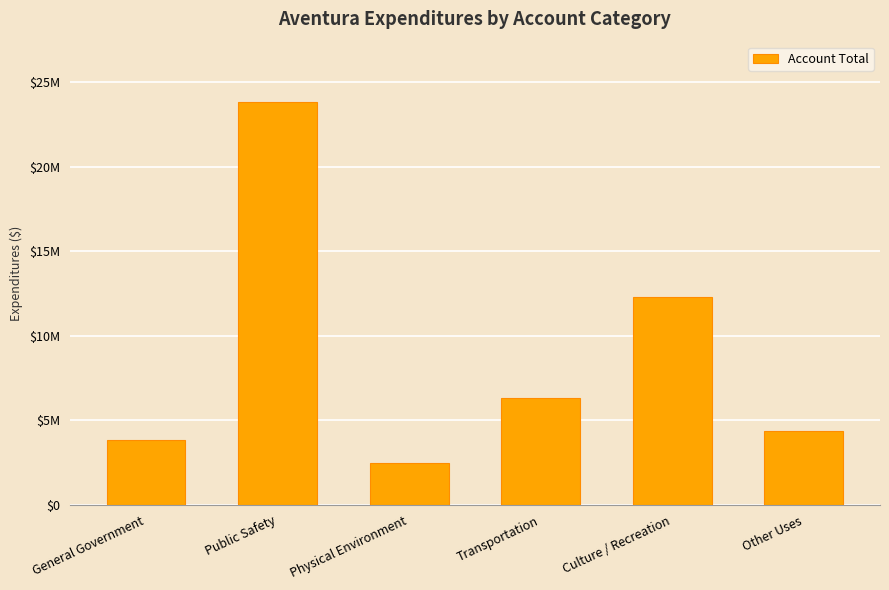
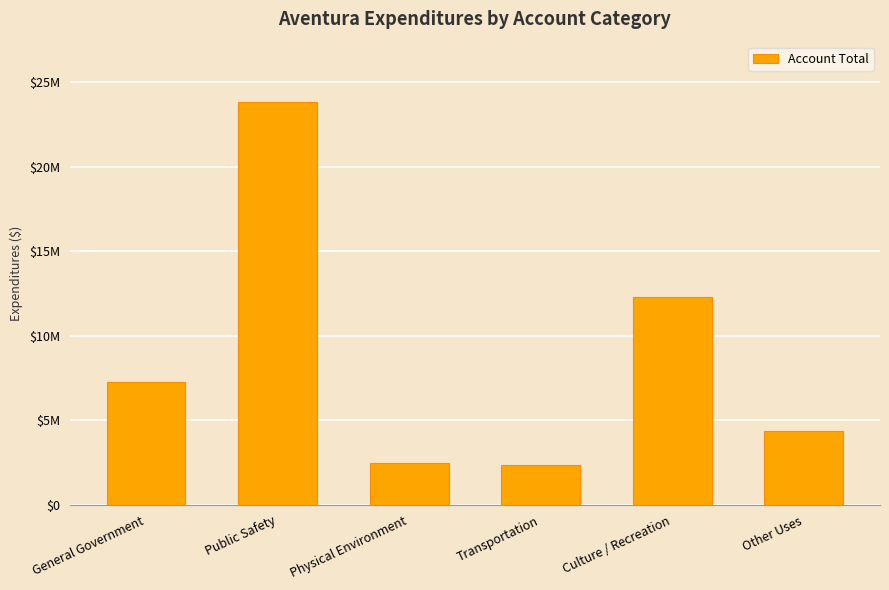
General Government: $3800000 -> $7300000
Transportation: $6400000 -> $2400000
